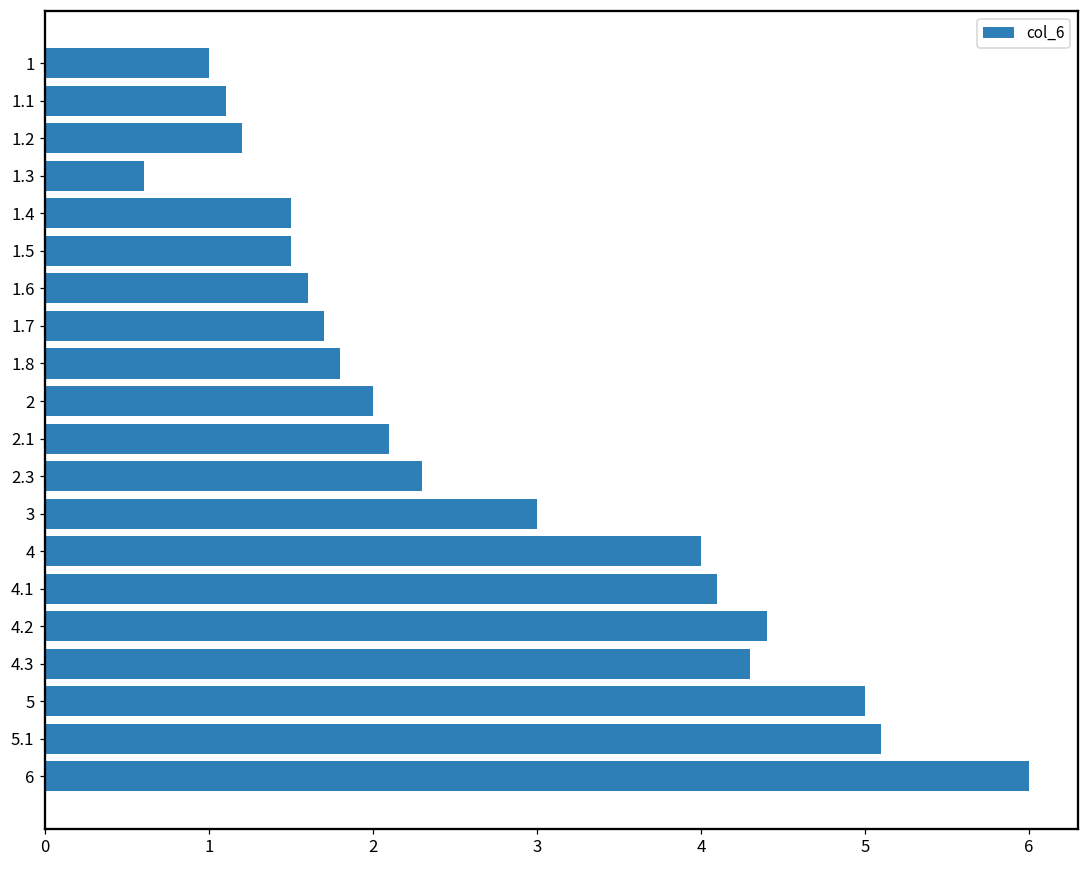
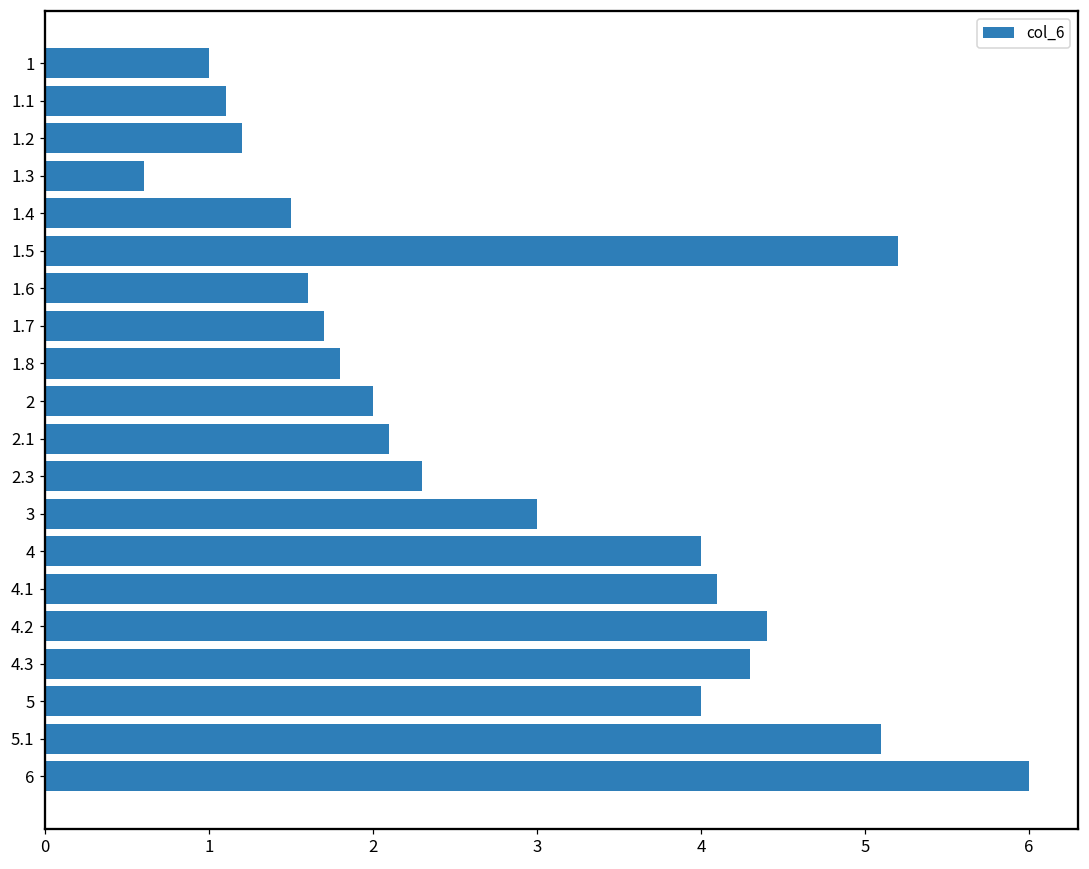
1.5: 1.5 -> 5.2
5: 5 -> 4
